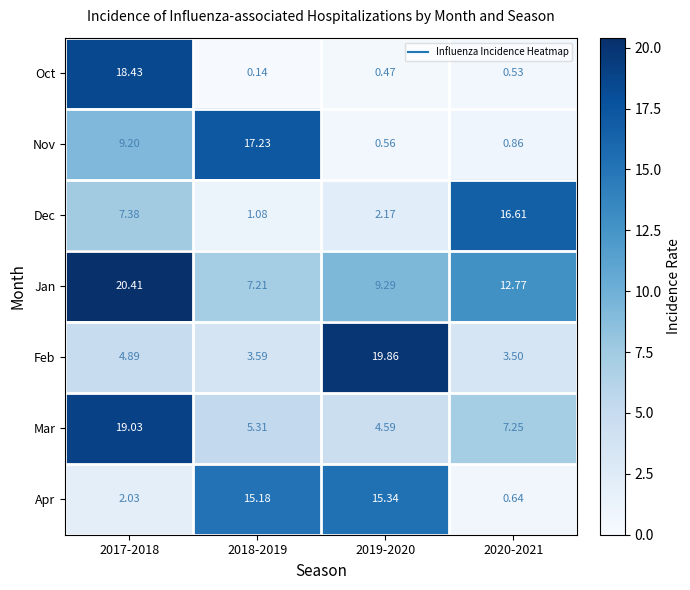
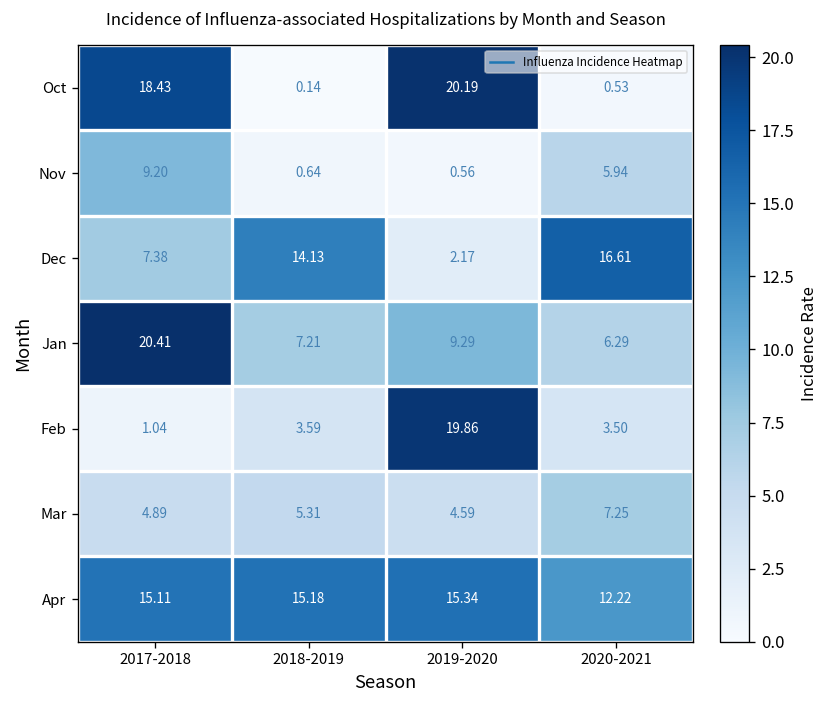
Oct, 2019-2020: 0.47 -> 20.19
Nov, 2018-2019: 17.23 -> 0.64
Nov, 2020-2021: 0.86 -> 5.94
Dec, 2018-2019: 1.08 -> 14.13
Jan, 2020-2021: 12.77 -> 6.29
Feb, 2017-2018: 4.89 -> 1.04
Mar, 2017-2018: 19.03 -> 4.89
Apr, 2017-2018: 2.03 -> 15.11
Apr, 2020-2021: 0.64 -> 12.22
